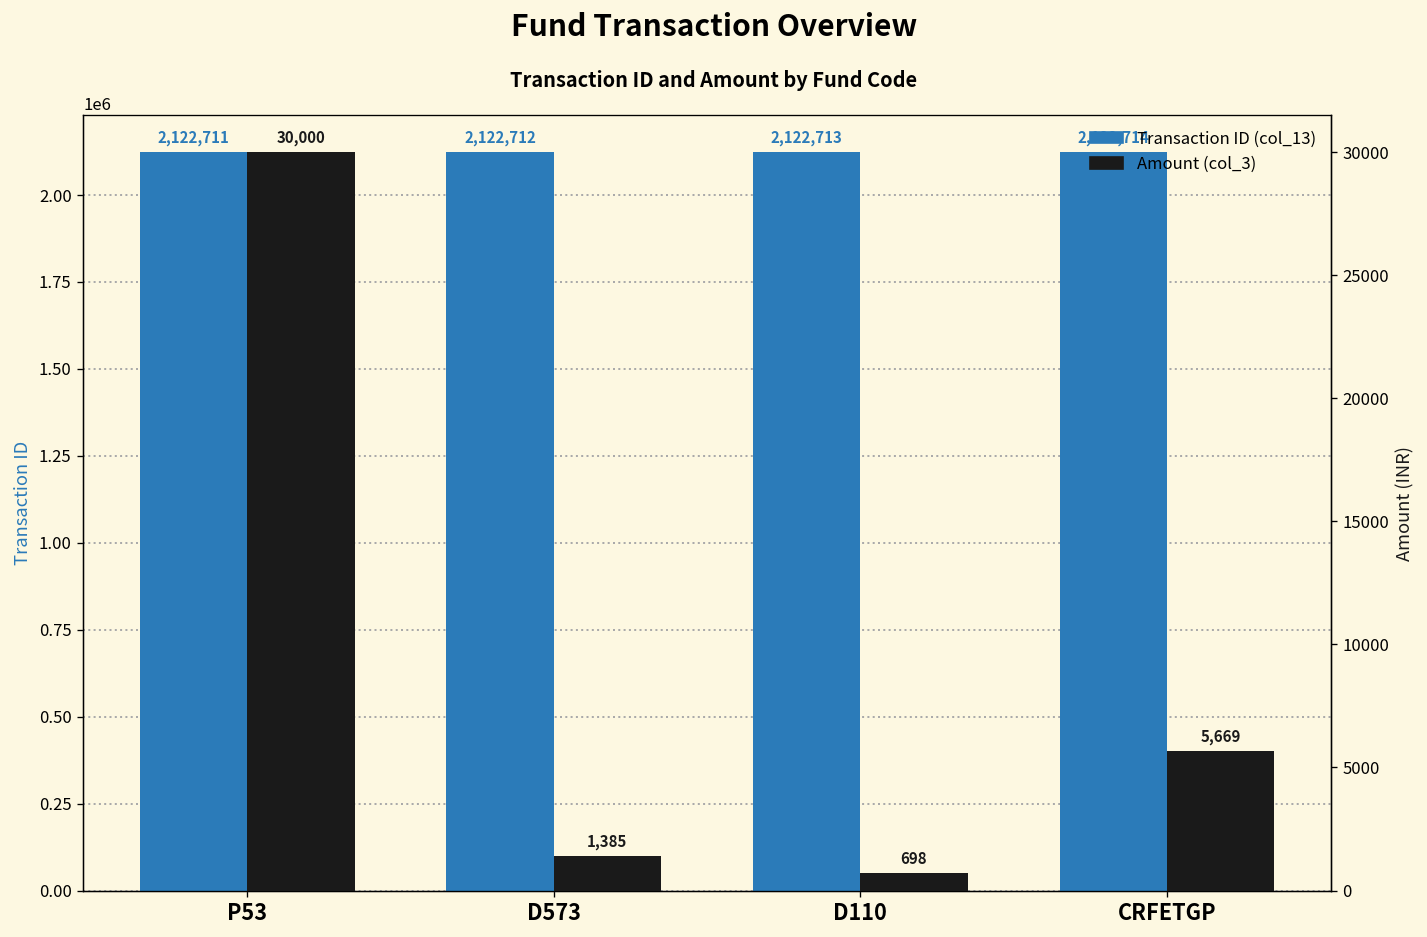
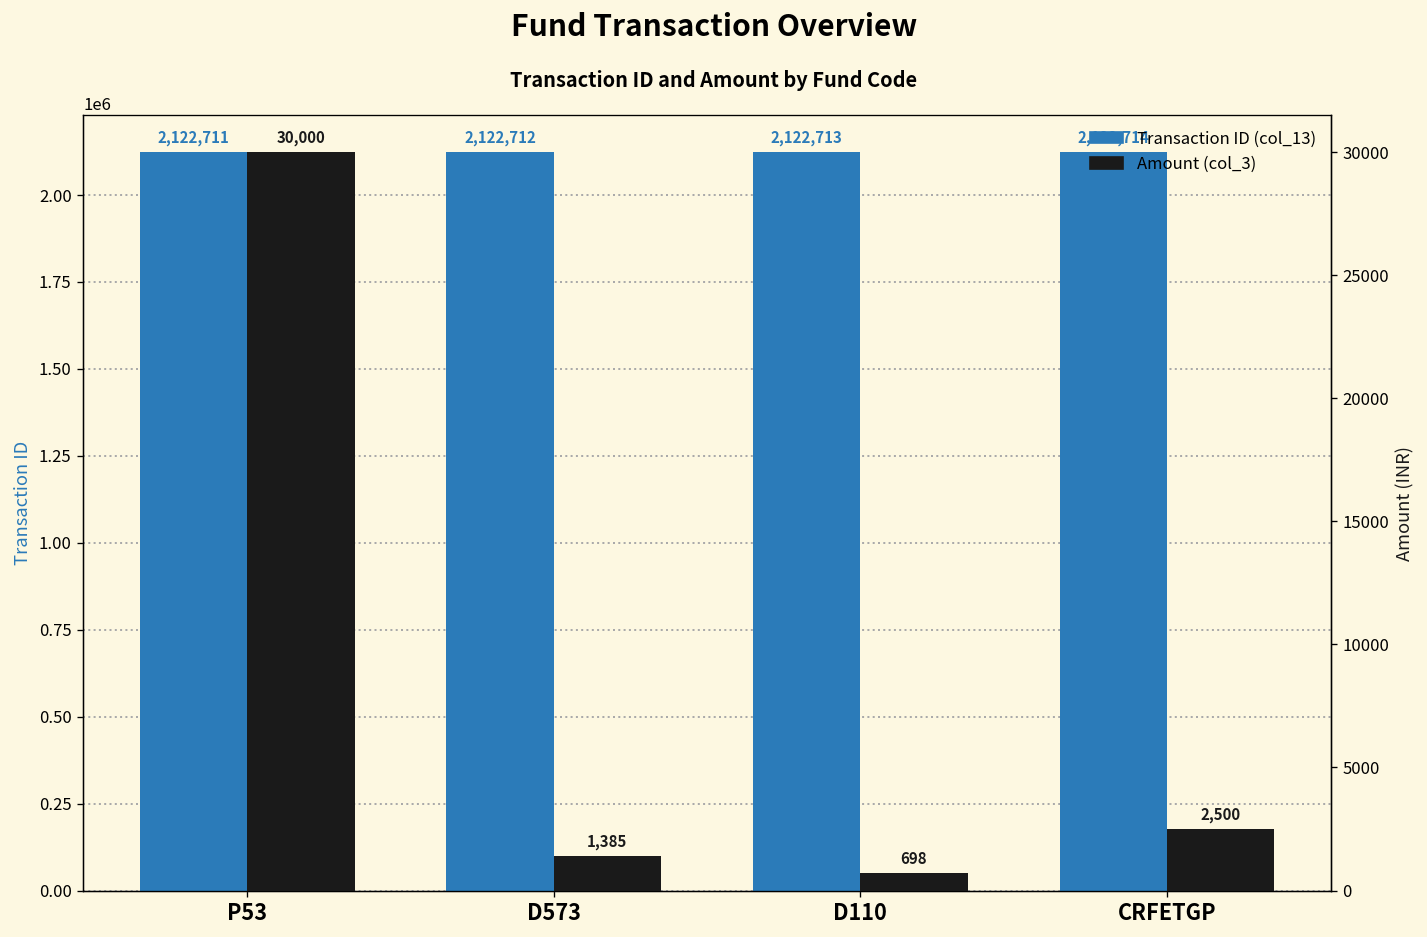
Amount (col_3), CRFETGP: 5,669 -> 2,500
